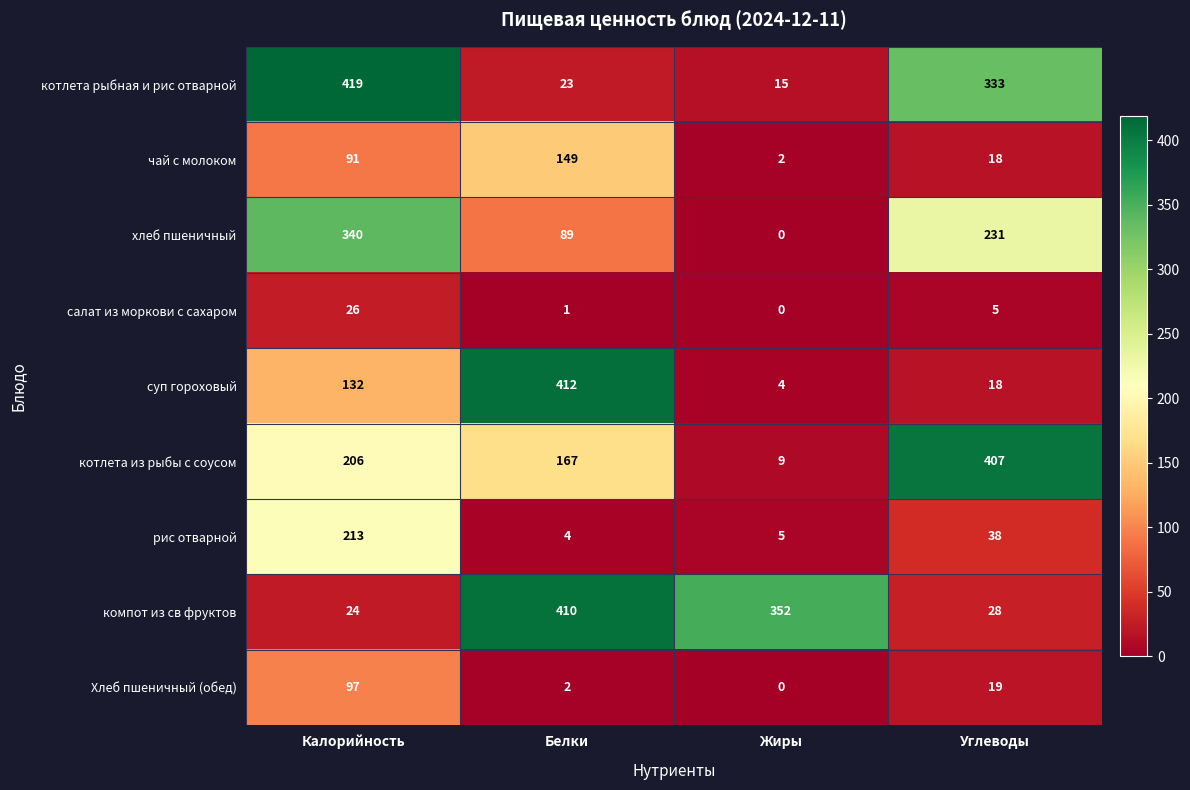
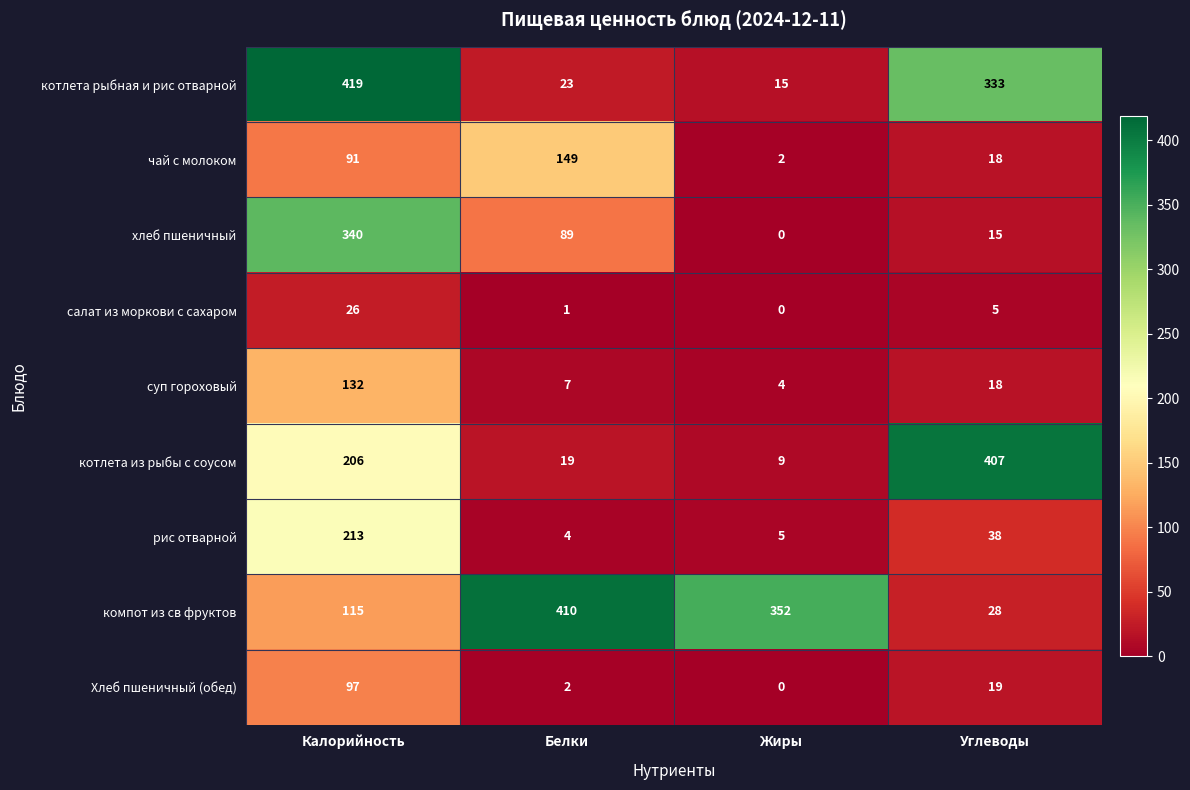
хлеб пшеничный, Углеводы: 231 -> 15
суп гороховый, Белки: 412 -> 7
котлета из рыбы с соусом, Белки: 167 -> 19
компот из св фруктов, Калорийность: 24 -> 115
